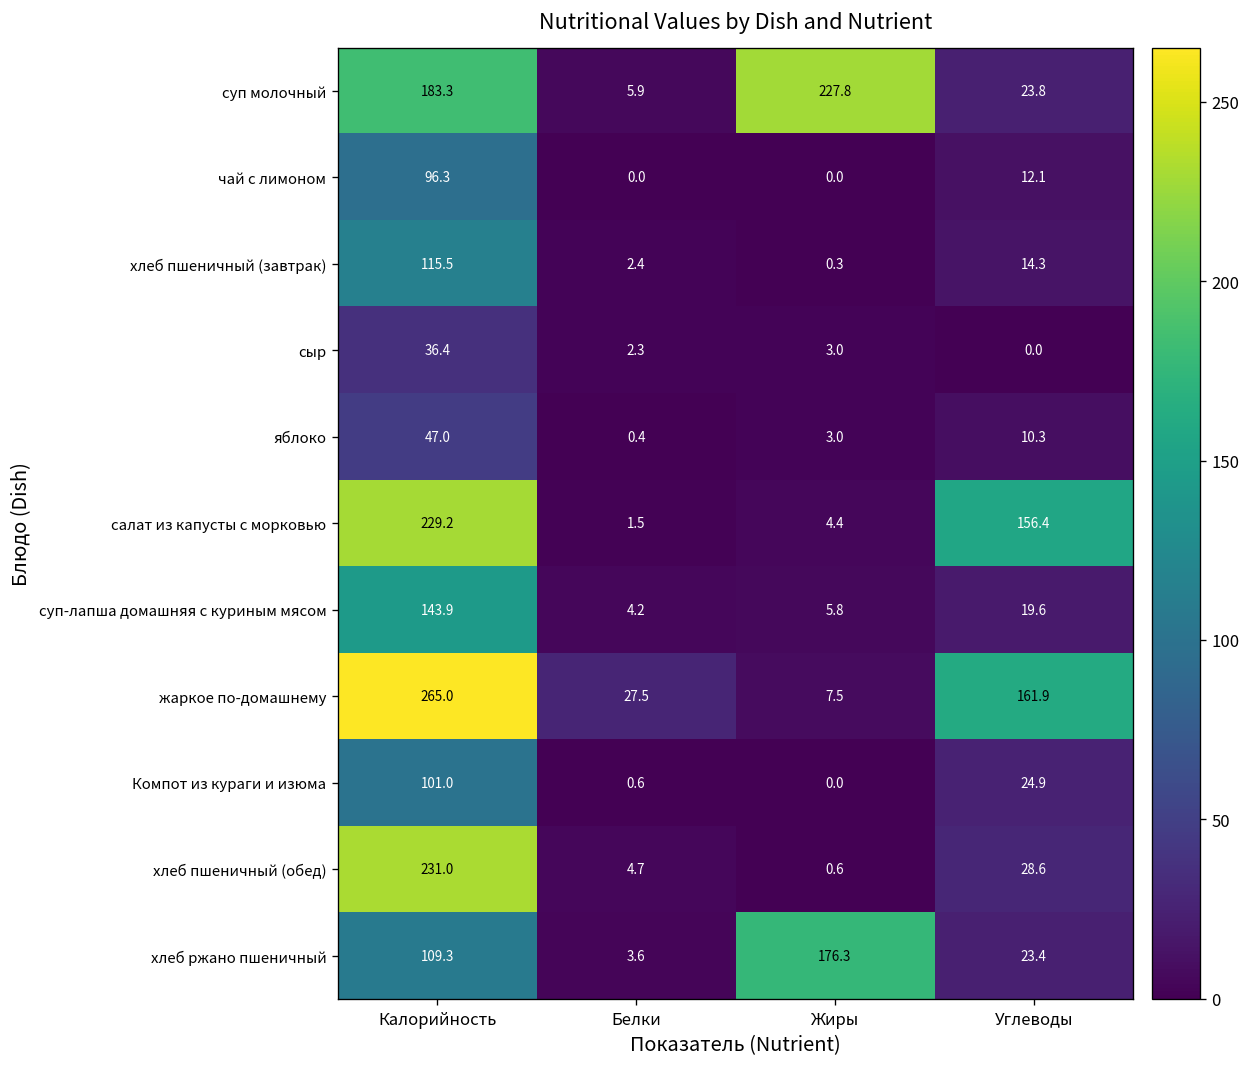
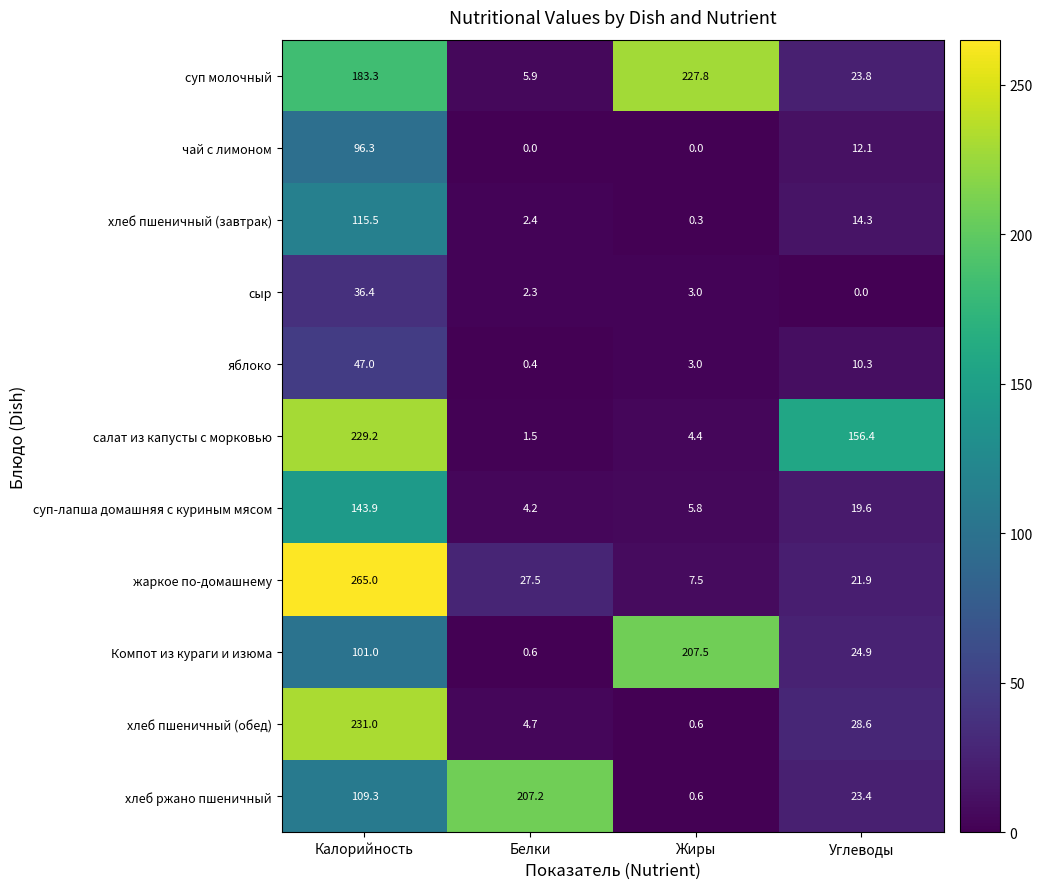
жаркое по-домашнему, Углеводы: 161.9 -> 21.9
Компот из кураги и изюма, Жиры: 0.0 -> 207.5
хлеб ржано пшеничный, Белки: 3.6 -> 207.2
хлеб ржано пшеничный, Жиры: 176.3 -> 0.6
